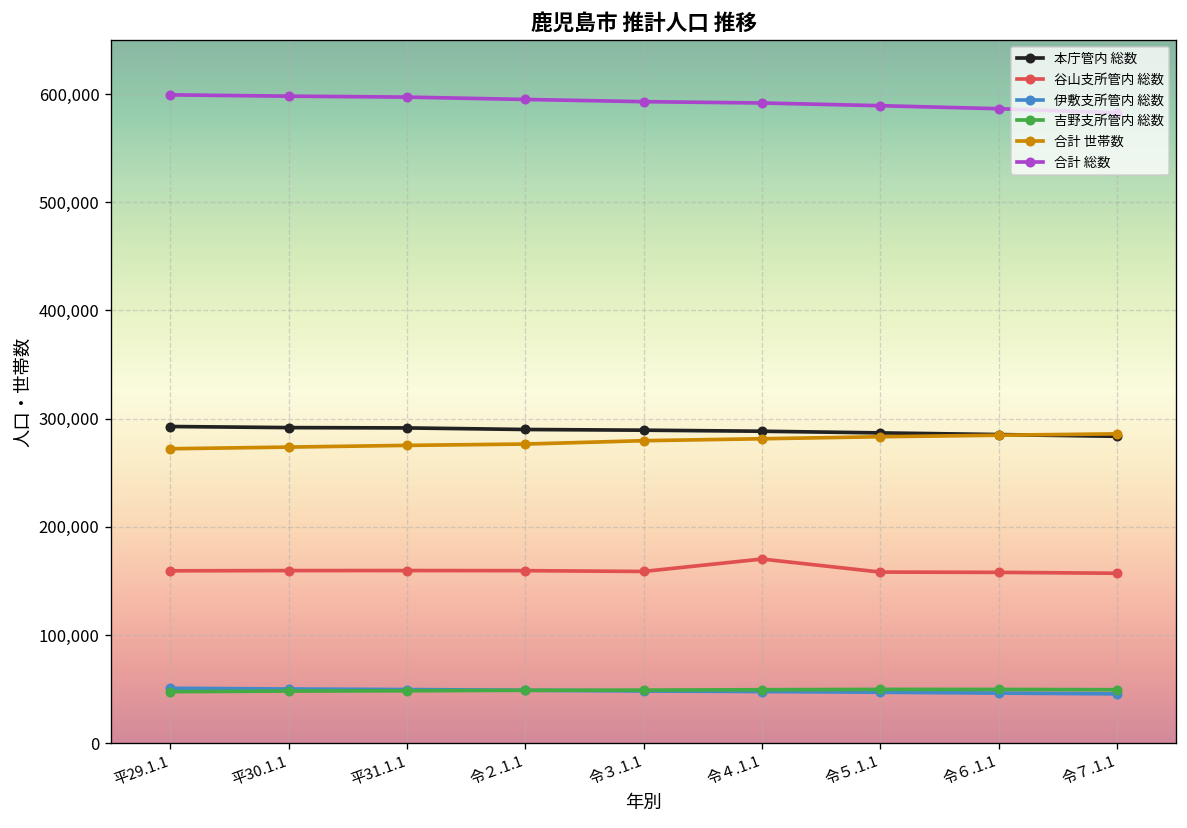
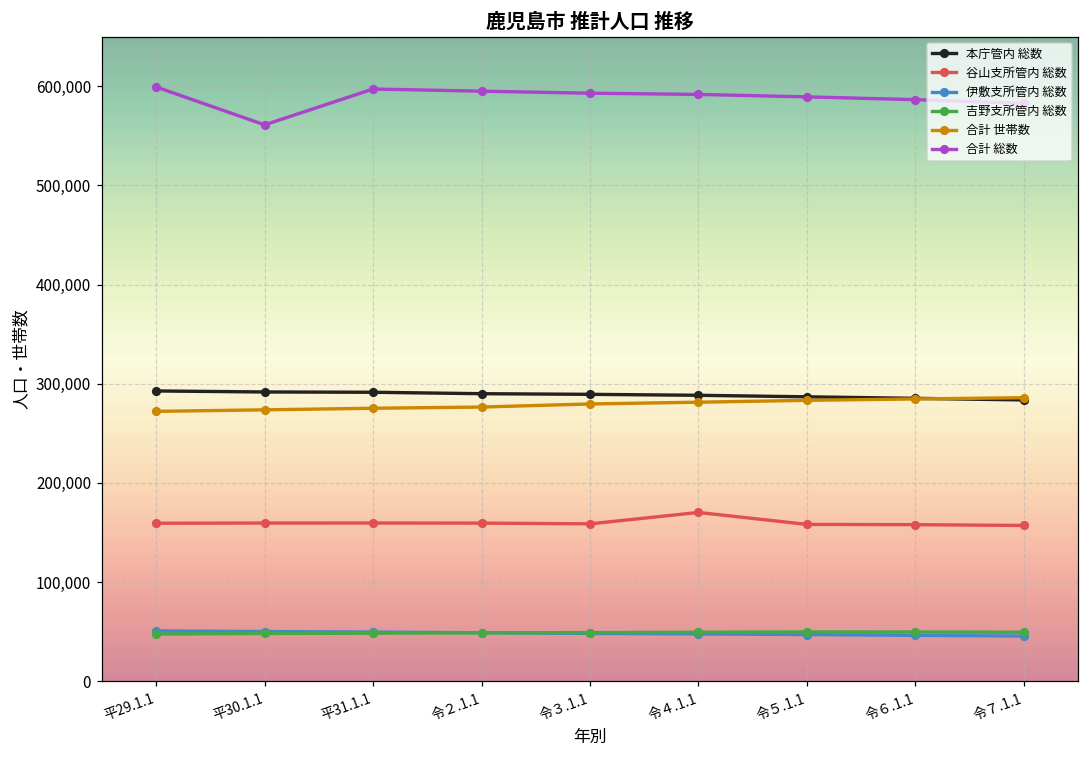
合計 総数, 平30.1.1: 600,000 -> 560,000
